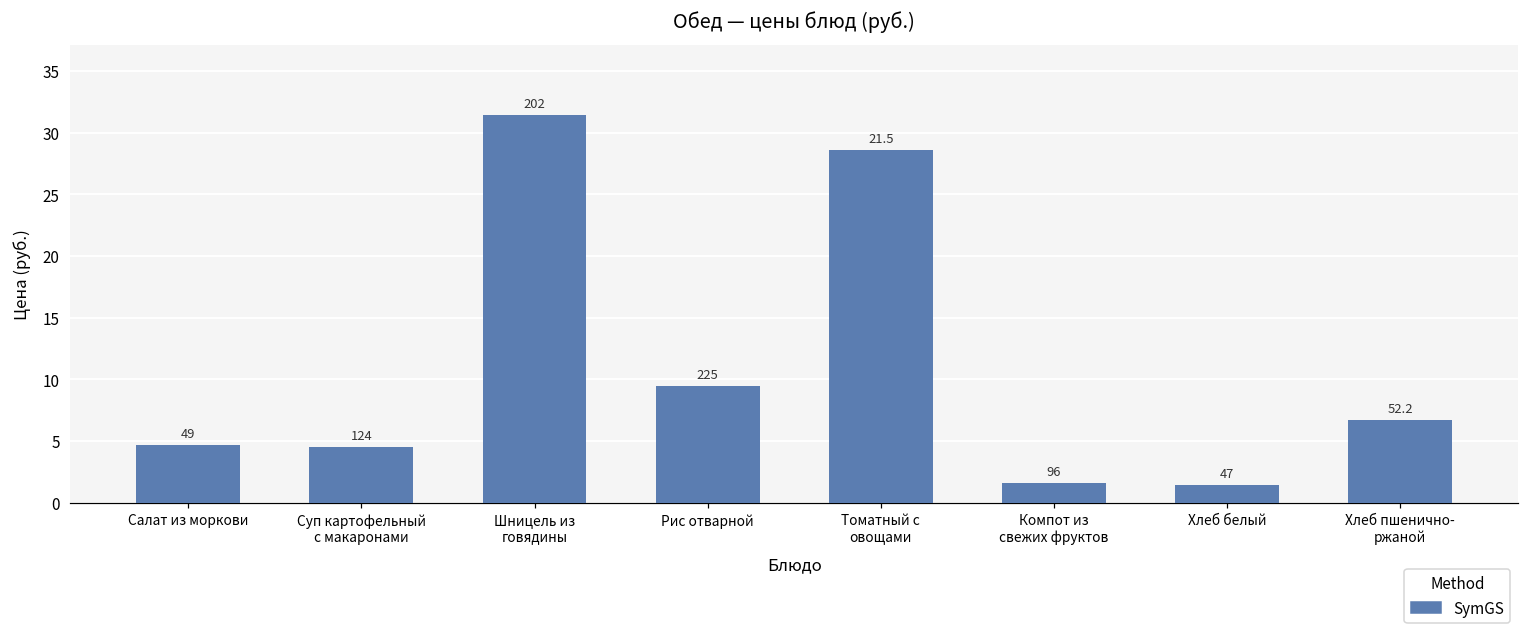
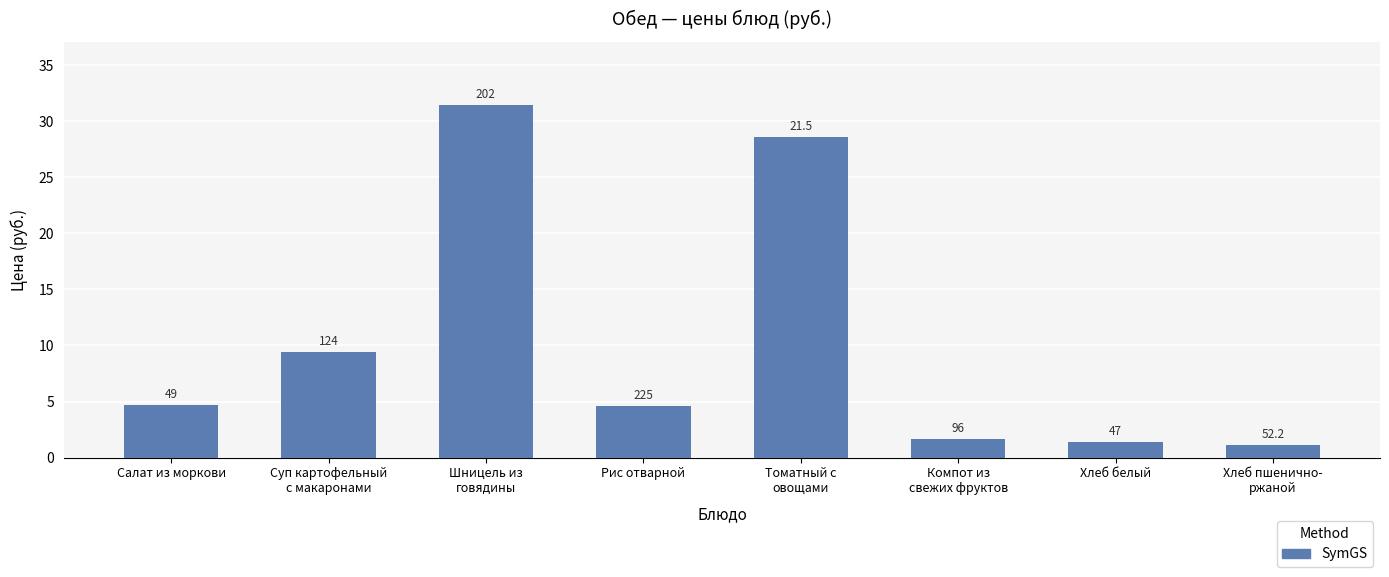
Суп картофельный с макаронами: 4.5 -> 9.4
Рис отварной: 9.5 -> 4.6
Хлеб пшенично- ржаной: 6.7 -> 1.1
